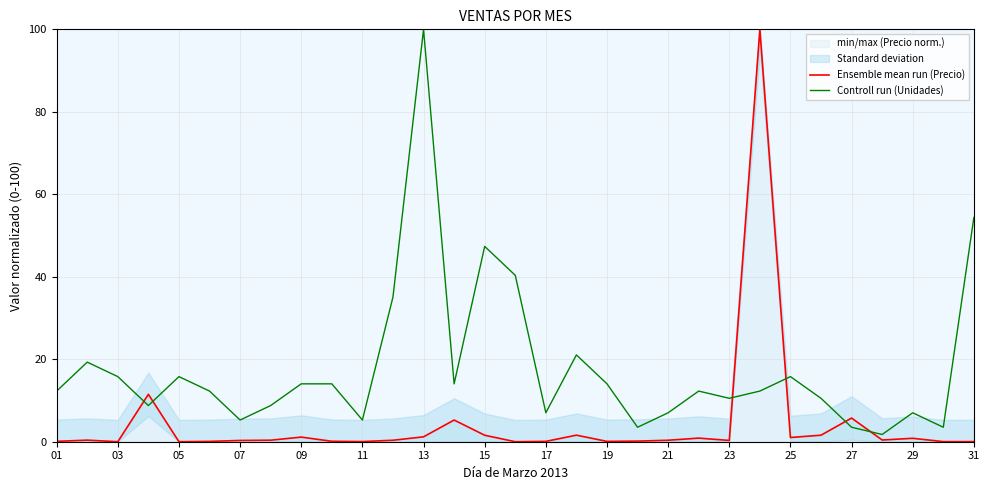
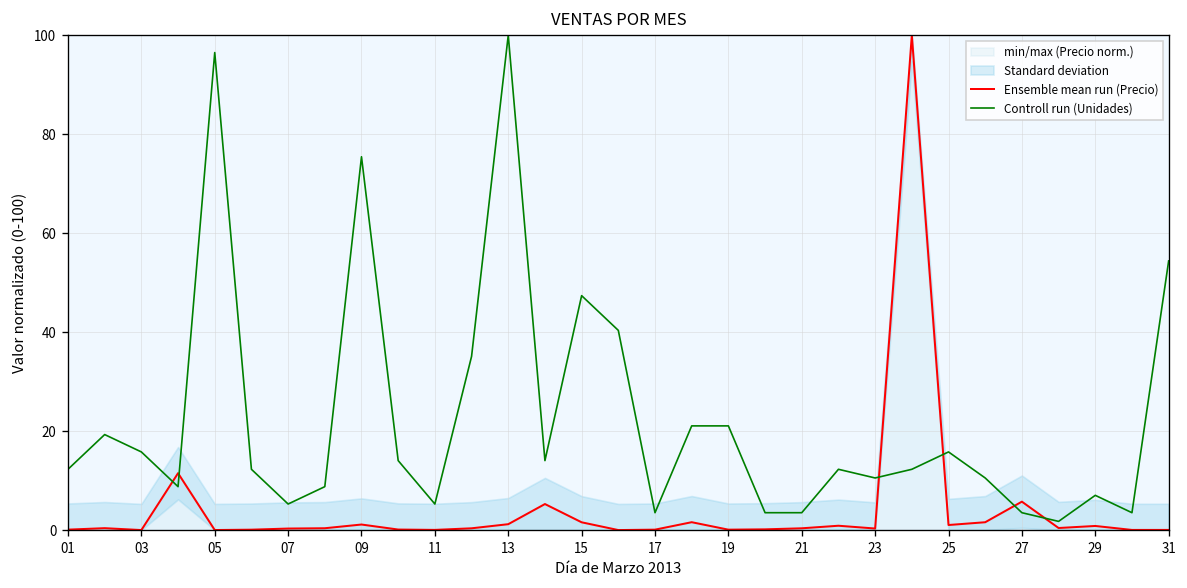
Controll run (Unidades), 05: 16 -> 96
Controll run (Unidades), 09: 14 -> 75
Controll run (Unidades), 17: 7 -> 4
Controll run (Unidades), 19: 14 -> 21
Controll run (Unidades), 21: 7 -> 4
